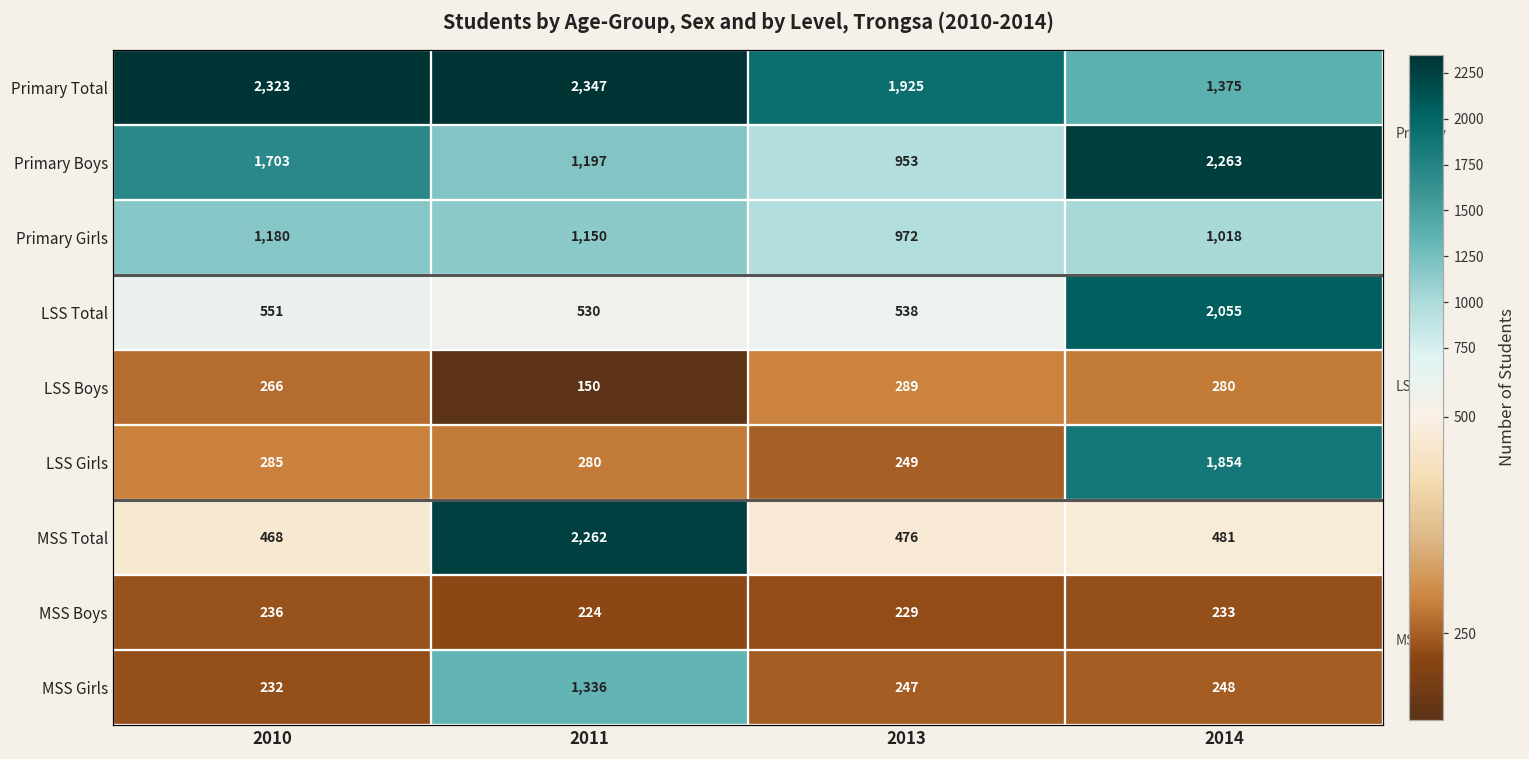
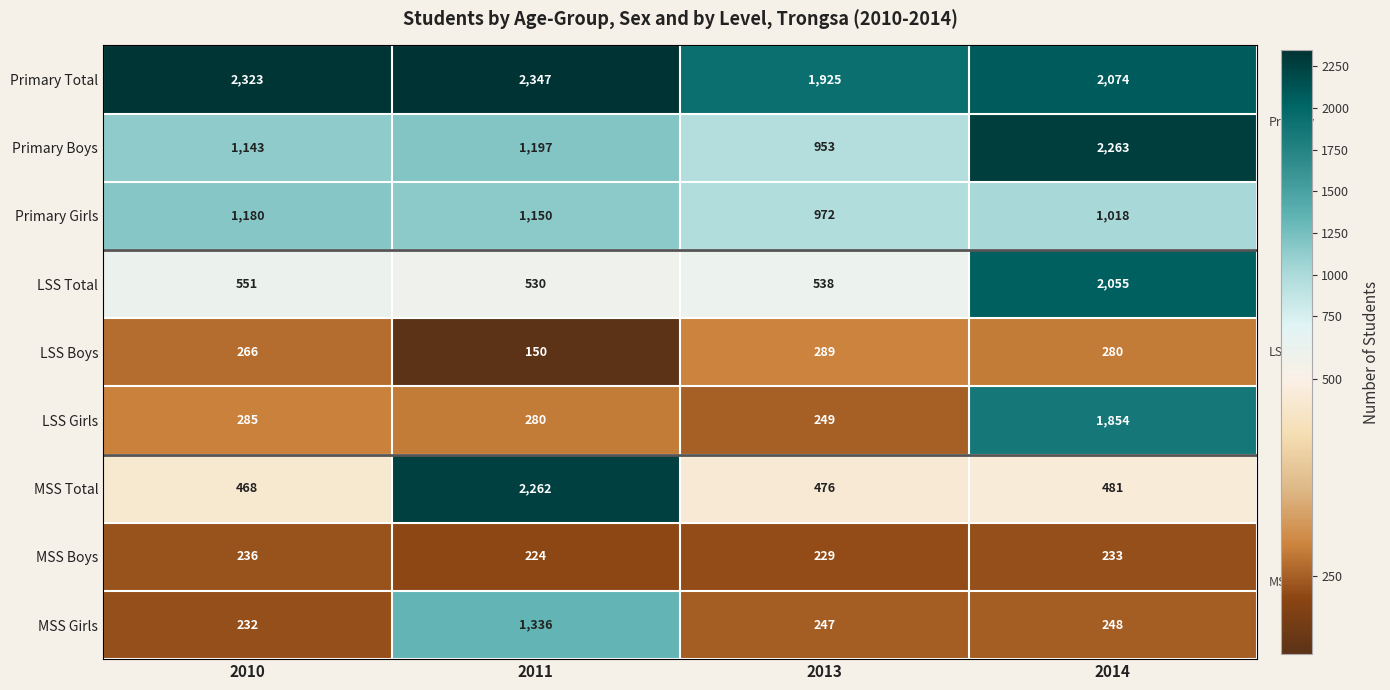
Primary Total, 2014: 1,375 -> 2,074
Primary Boys, 2010: 1,703 -> 1,143
